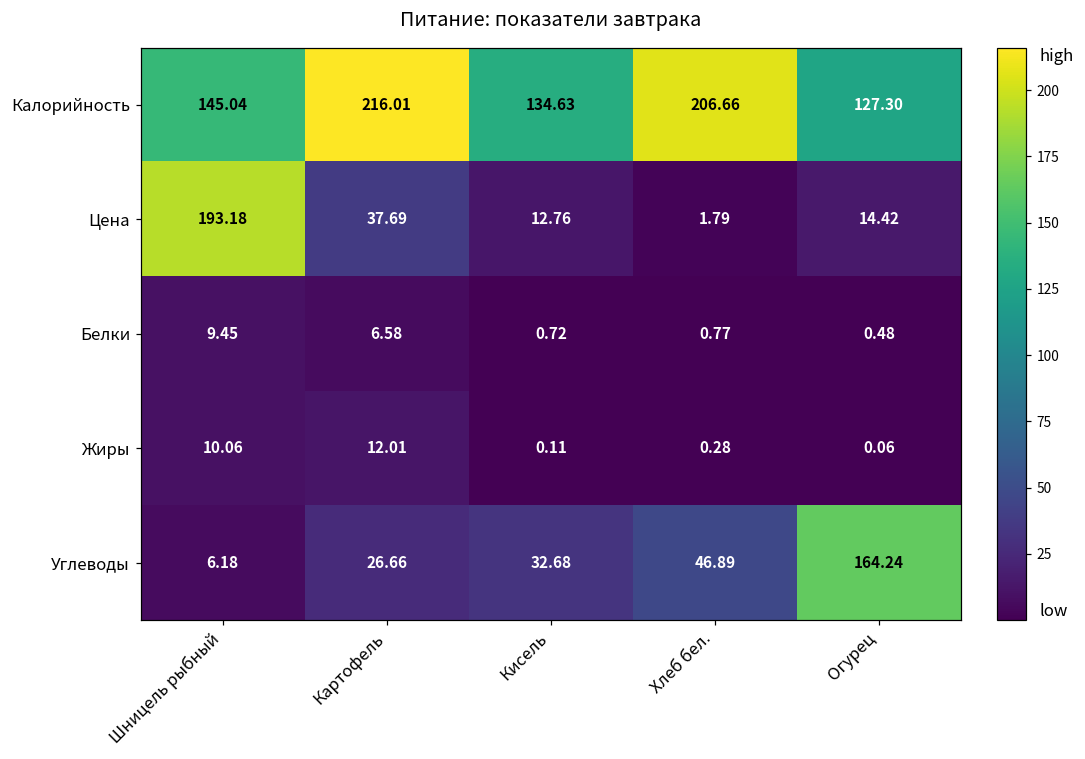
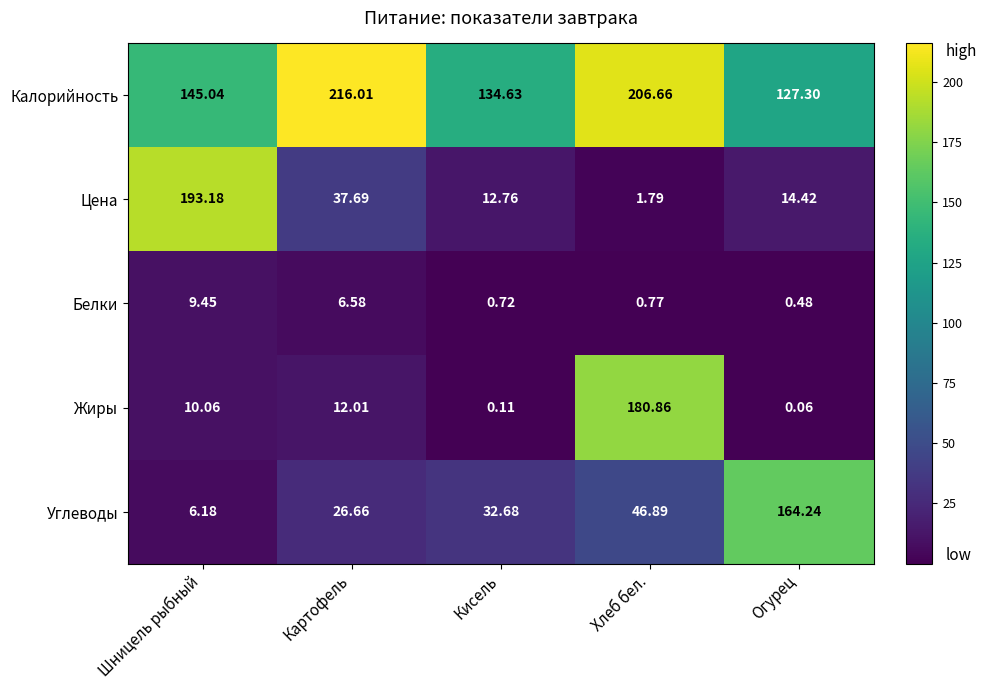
Жиры, Хлеб бел.: 0.28 -> 180.86
